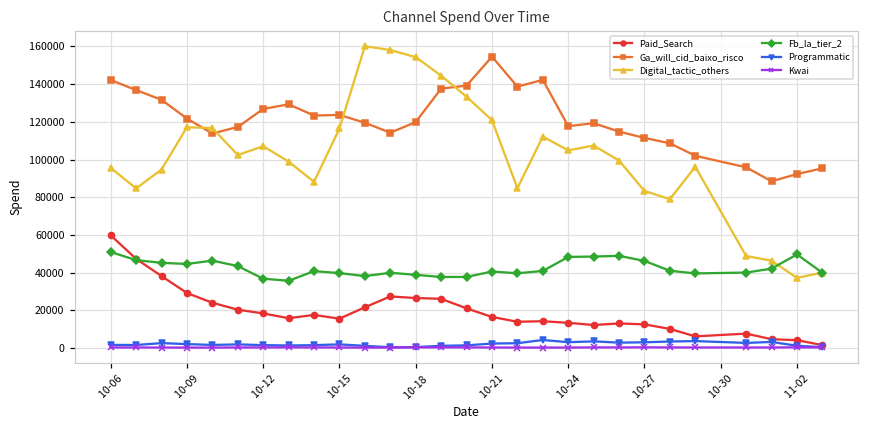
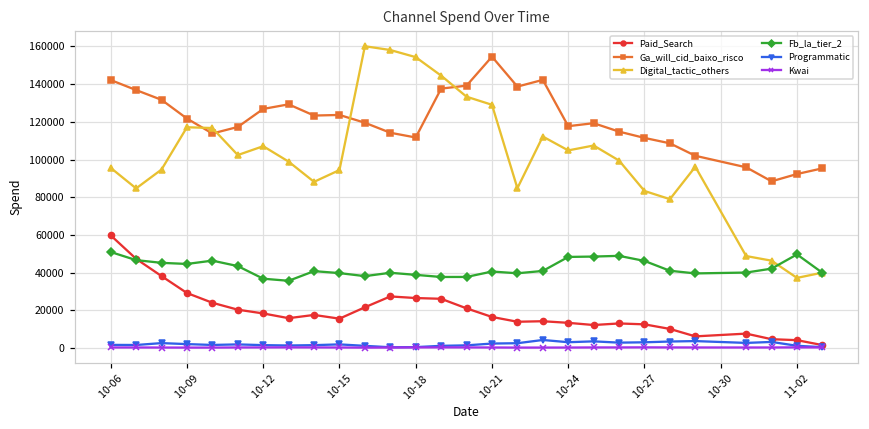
Digital_tactic_others, 10-15: 116000 -> 94000
Ga_will_cid_baixo_risco, 10-18: 120000 -> 112000
Digital_tactic_others, 10-21: 121000 -> 129000
